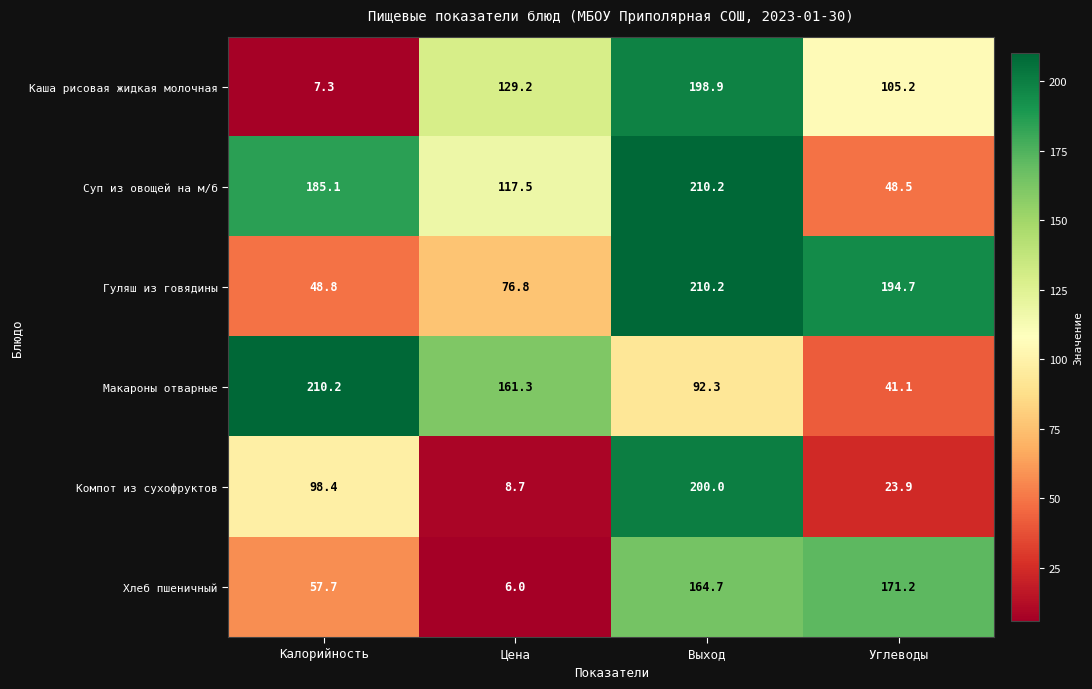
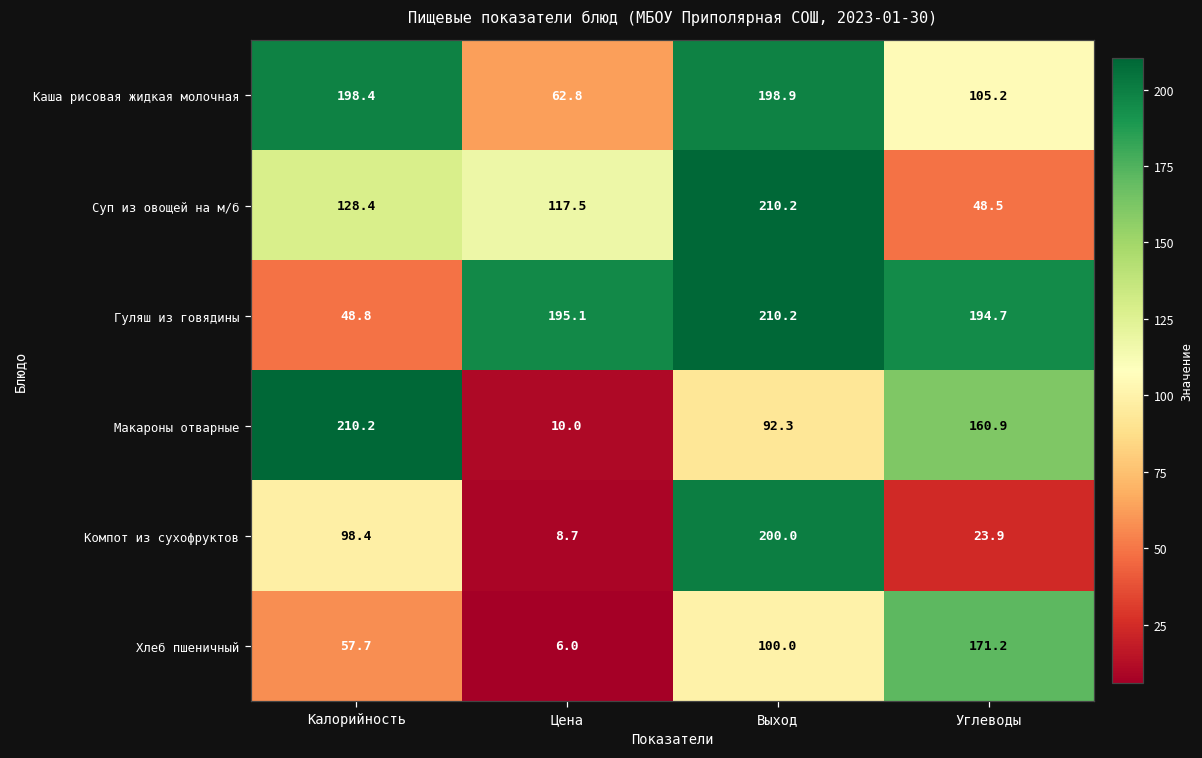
Каша рисовая жидкая молочная, Калорийность: 7.3 -> 198.4
Каша рисовая жидкая молочная, Цена: 129.2 -> 62.8
Суп из овощей на м/б, Калорийность: 185.1 -> 128.4
Гуляш из говядины, Цена: 76.8 -> 195.1
Макароны отварные, Цена: 161.3 -> 10.0
Макароны отварные, Углеводы: 41.1 -> 160.9
Хлеб пшеничный, Выход: 164.7 -> 100.0
